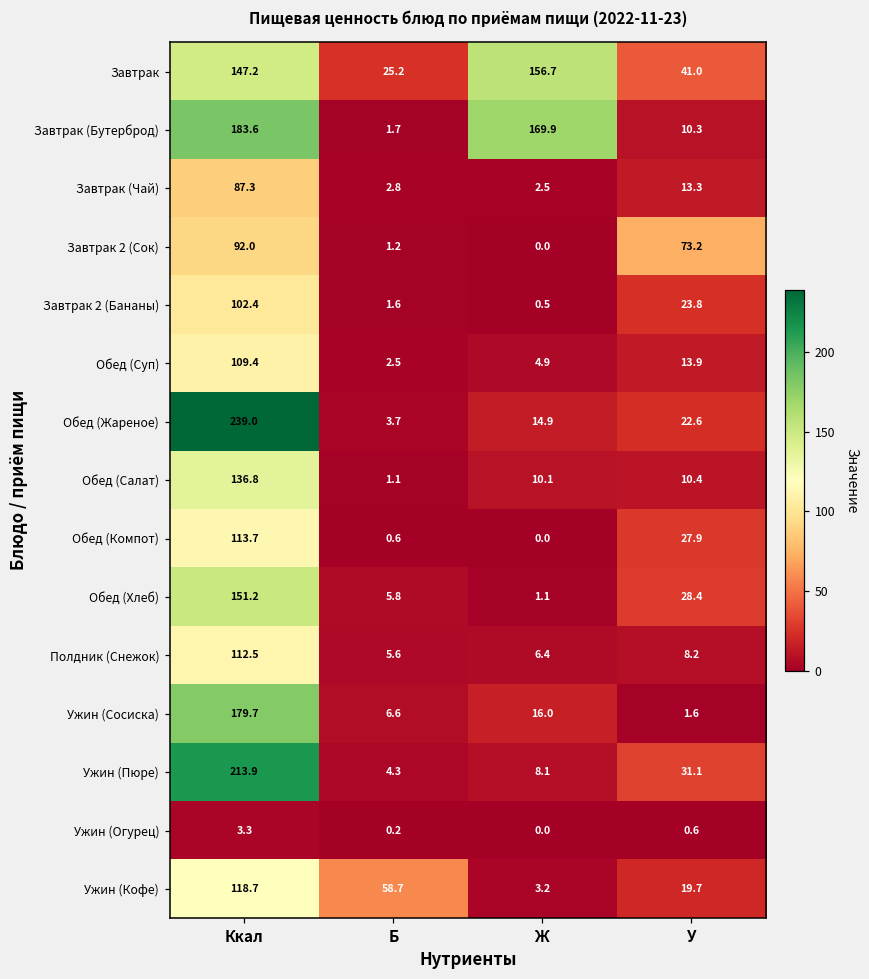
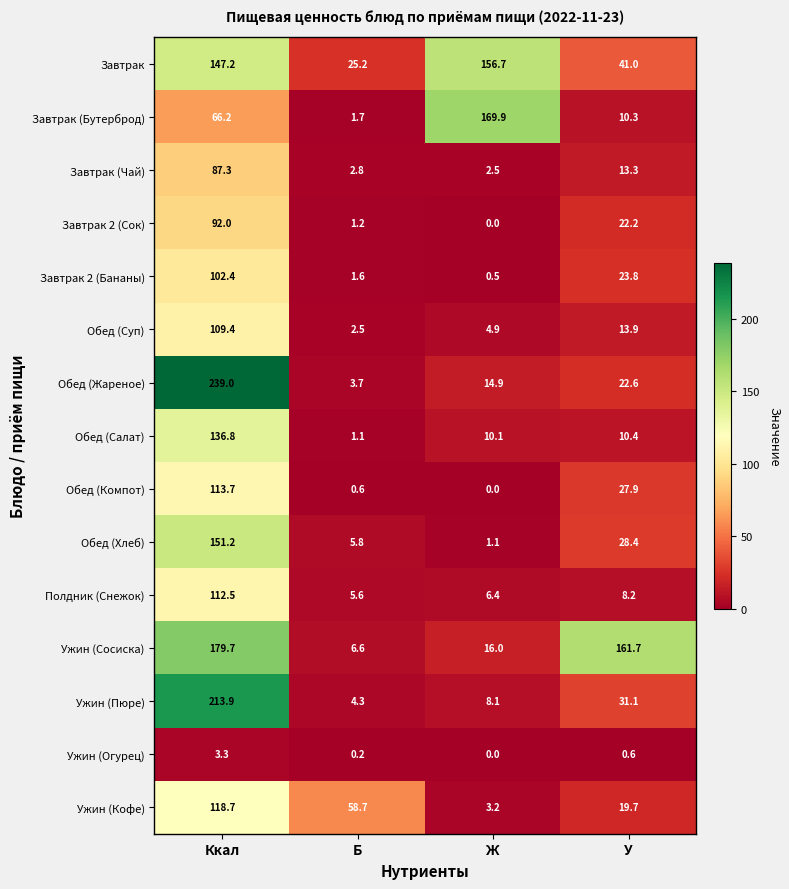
Завтрак (Бутерброд), Ккал: 183.6 -> 66.2
Завтрак 2 (Сок), У: 73.2 -> 22.2
Ужин (Сосиска), У: 1.6 -> 161.7
